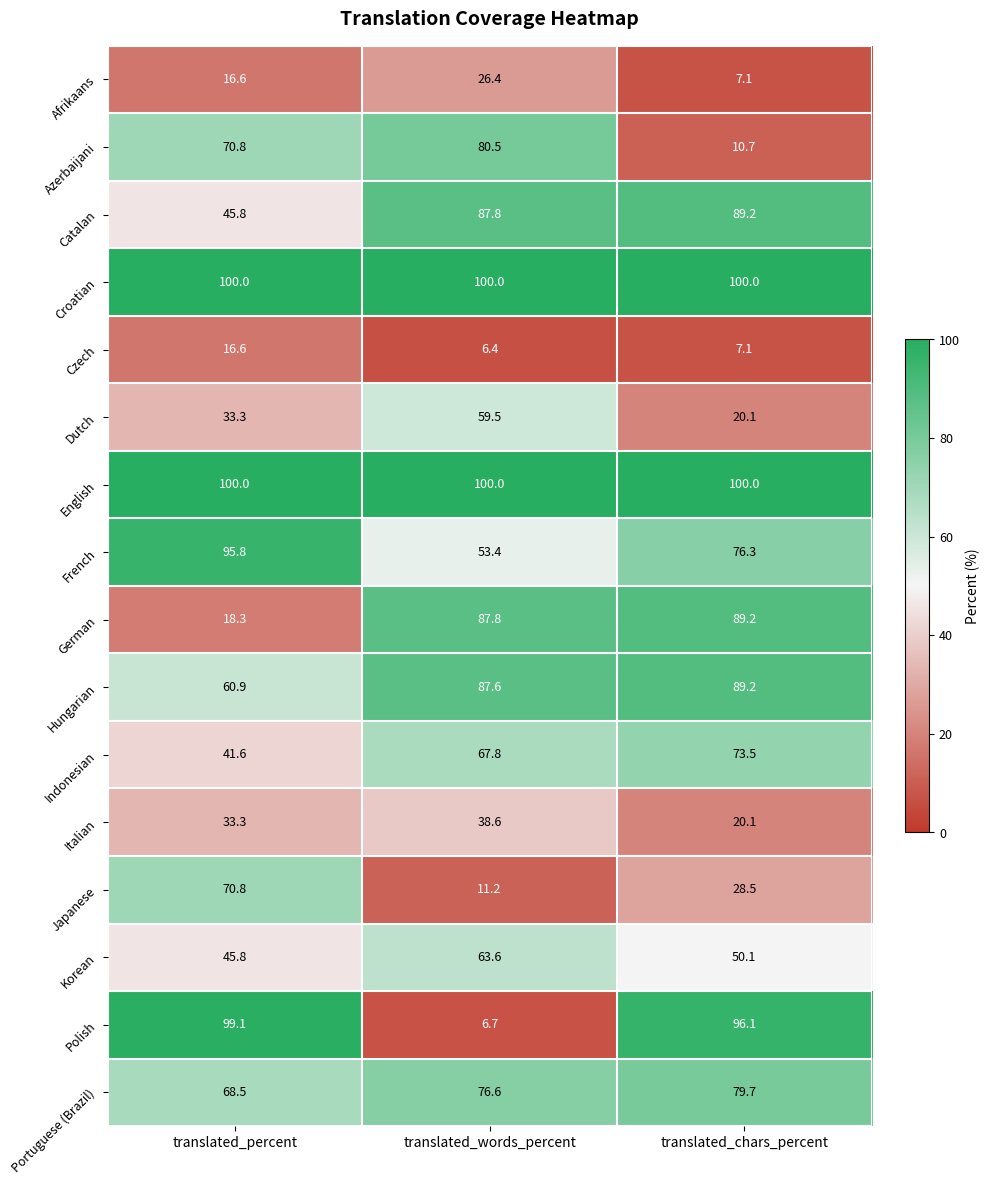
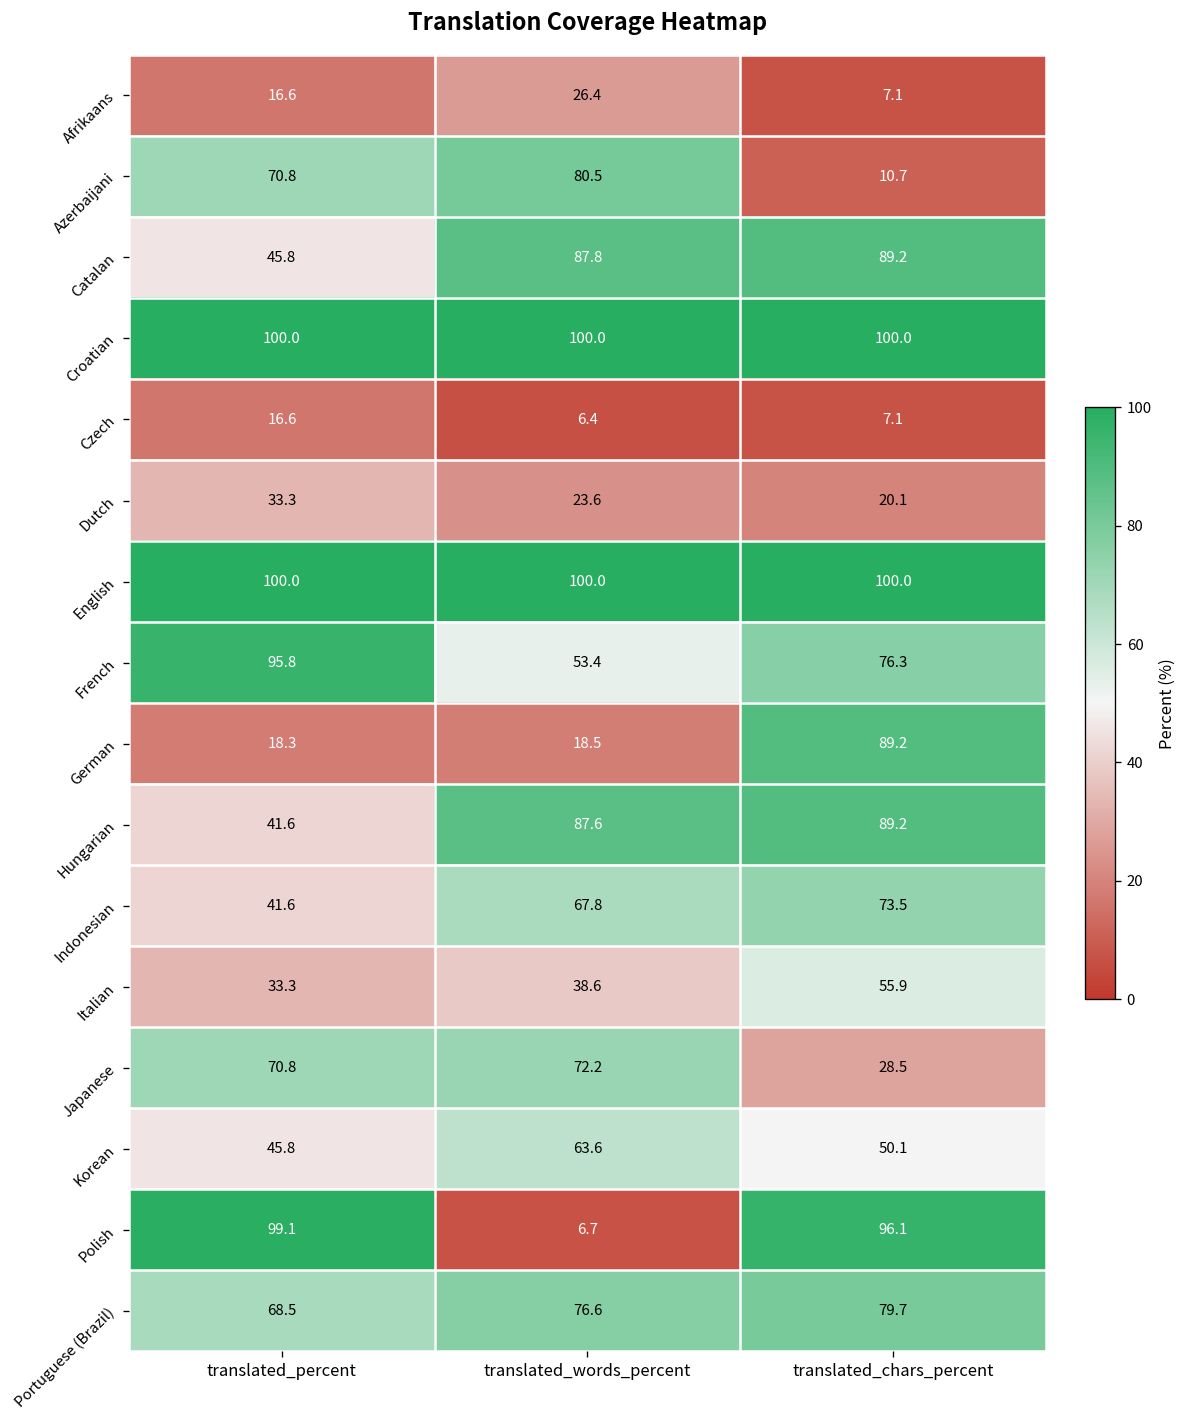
Dutch, translated_words_percent: 59.5 -> 23.6
German, translated_words_percent: 87.8 -> 18.5
Hungarian, translated_percent: 60.9 -> 41.6
Italian, translated_chars_percent: 20.1 -> 55.9
Japanese, translated_words_percent: 11.2 -> 72.2
